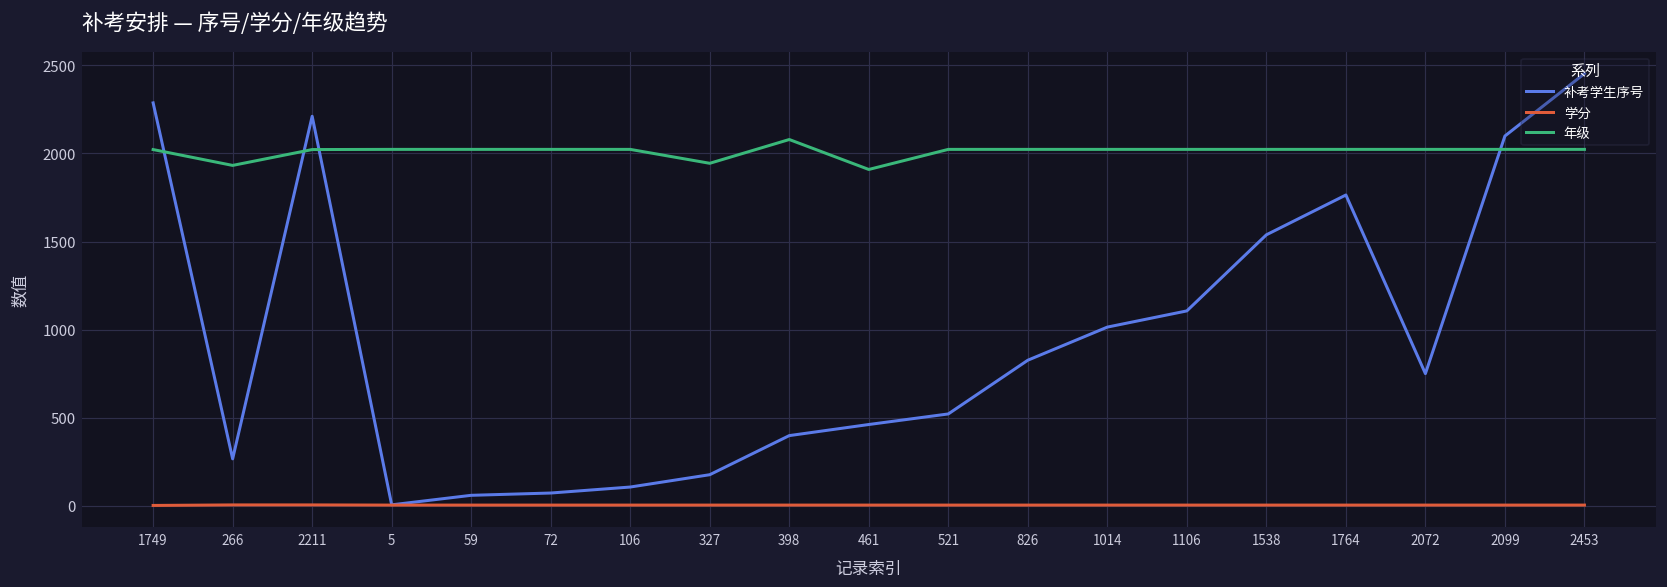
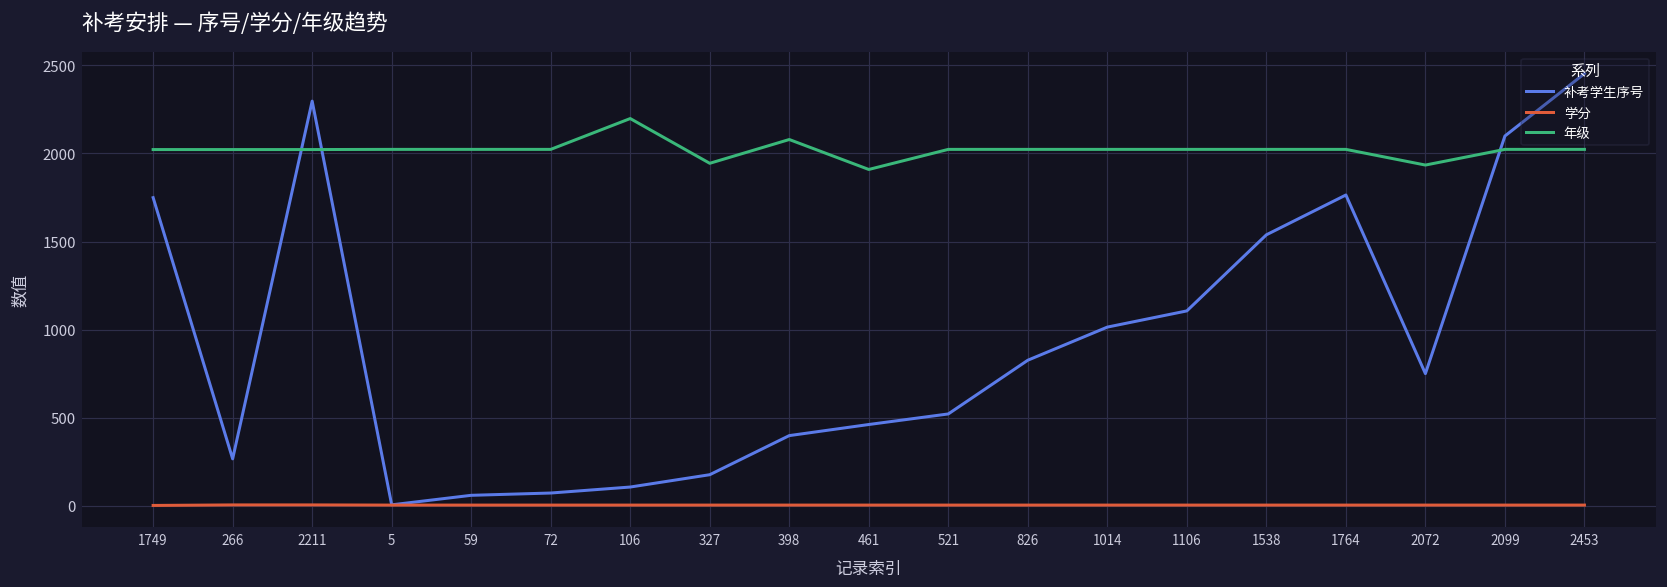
补考学生序号, 1749: 2290 -> 1750
年级, 266: 1930 -> 2020
补考学生序号, 2211: 2210 -> 2300
年级, 106: 2020 -> 2200
年级, 2072: 2020 -> 1930
